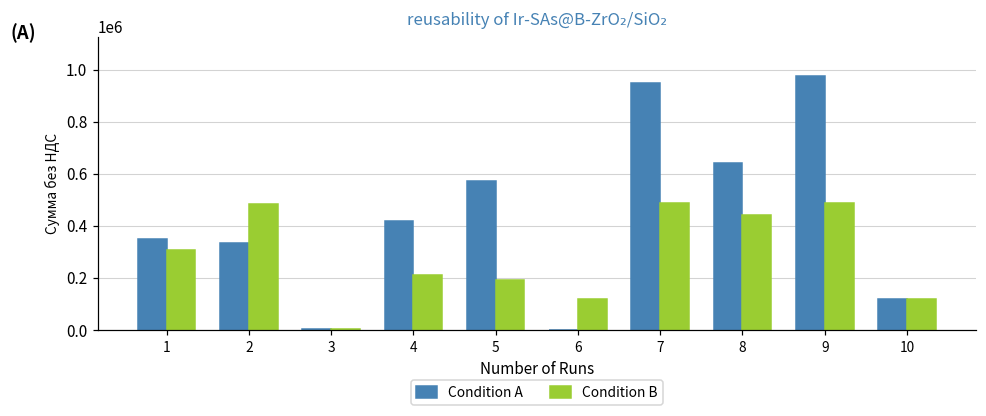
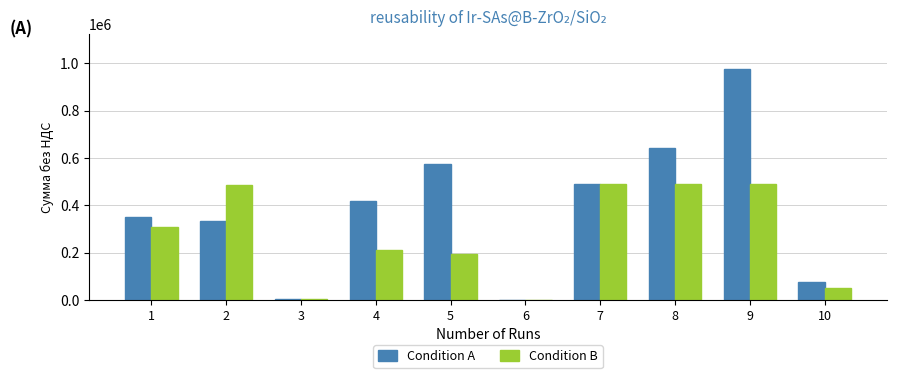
Condition B, 6: 120000 -> 0
Condition A, 7: 950000 -> 490000
Condition B, 8: 440000 -> 490000
Condition A, 10: 120000 -> 70000
Condition B, 10: 120000 -> 50000
